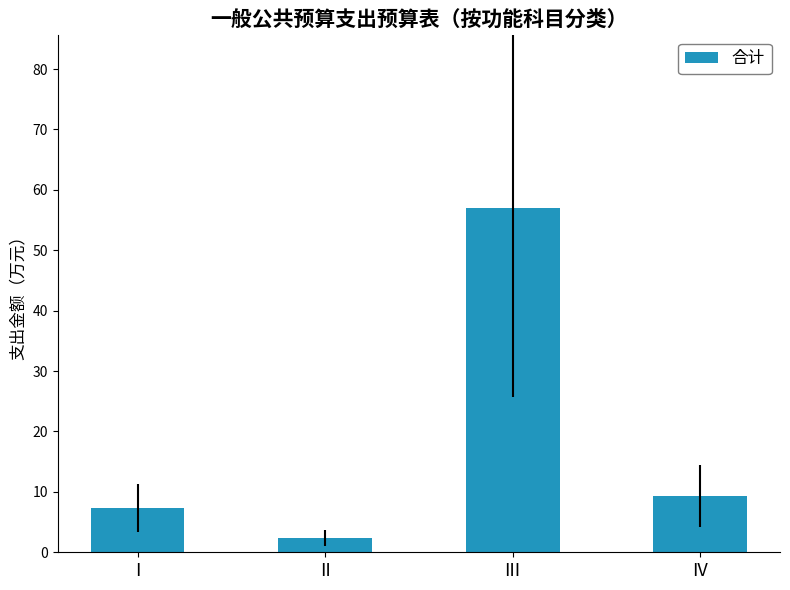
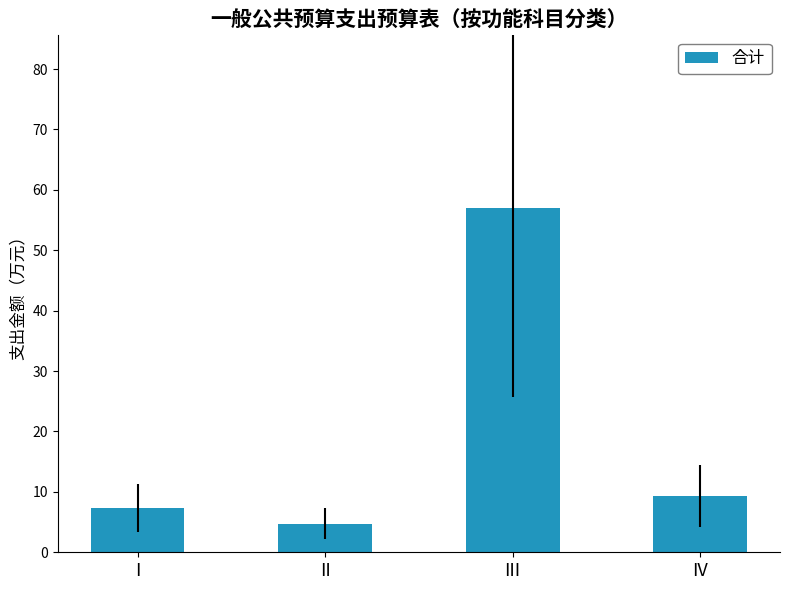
II: 2 -> 5
